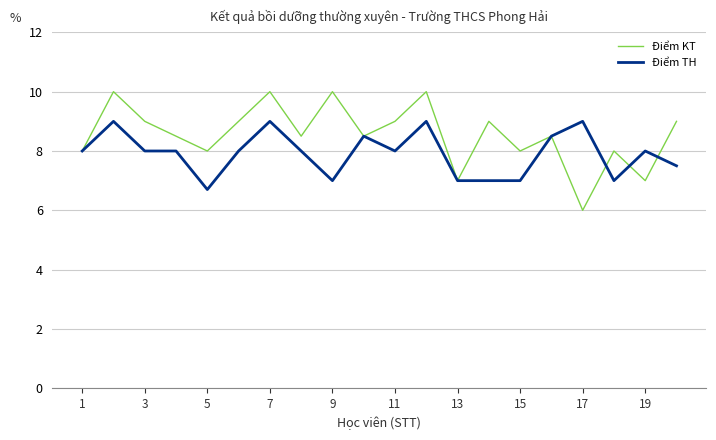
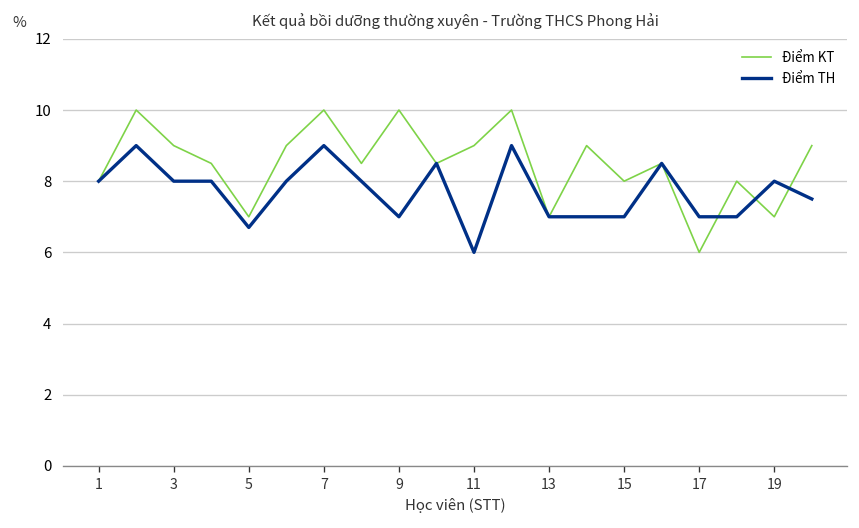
Điểm KT, 5: 8 -> 7
Điểm TH, 11: 8 -> 6
Điểm TH, 17: 9 -> 7
